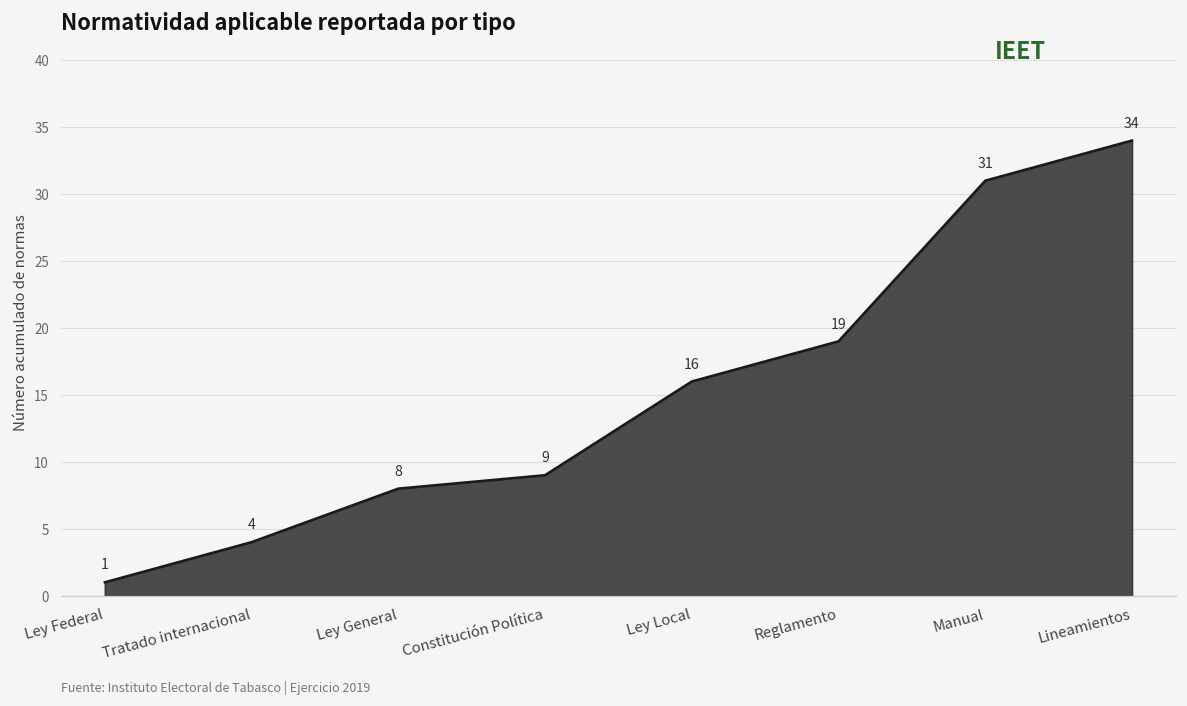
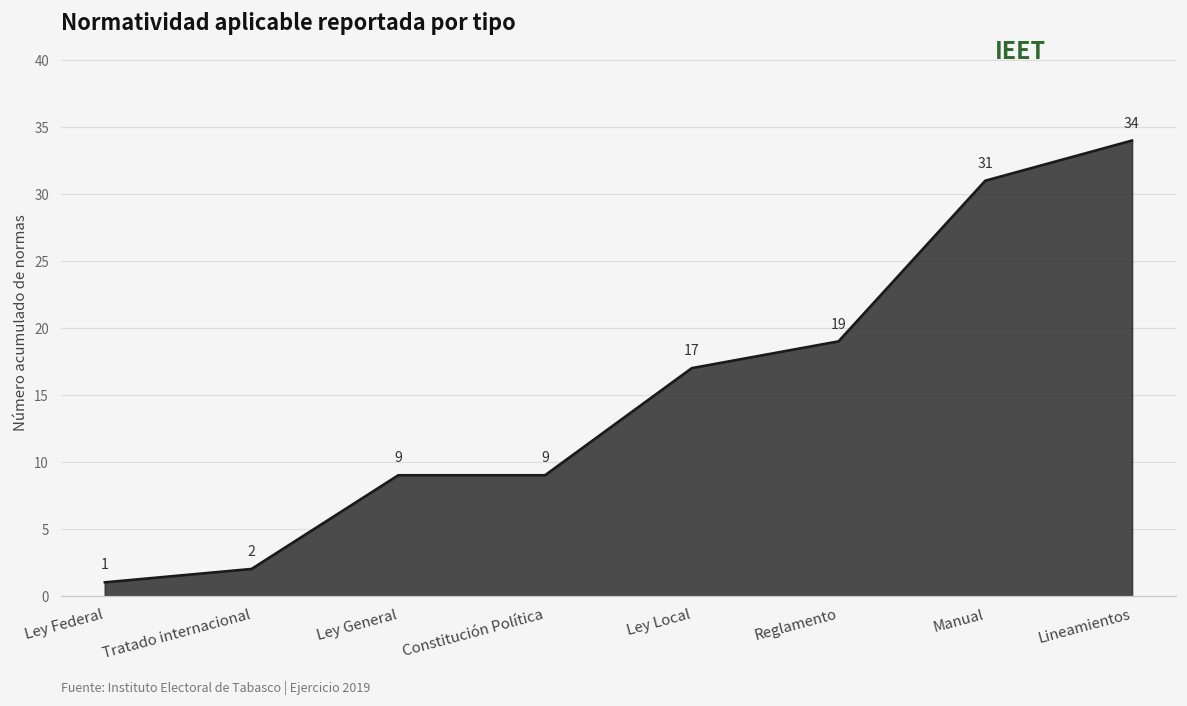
Tratado internacional: 4 -> 2
Ley General: 8 -> 9
Ley Local: 16 -> 17
